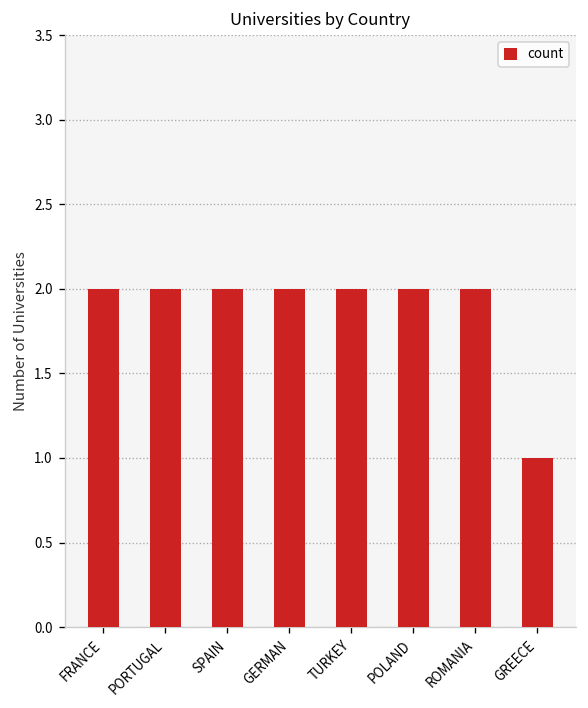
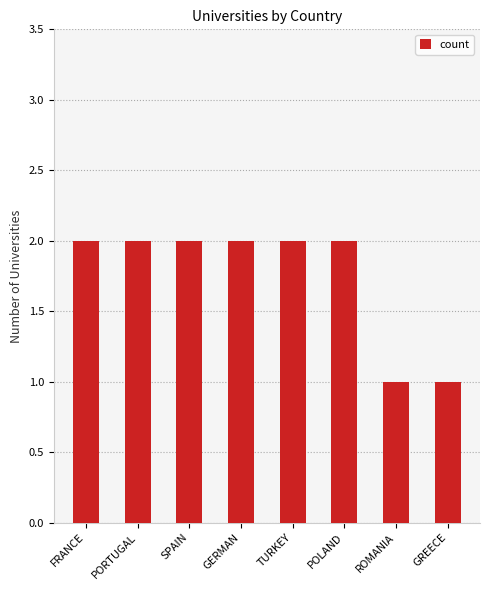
ROMANIA: 2 -> 1
